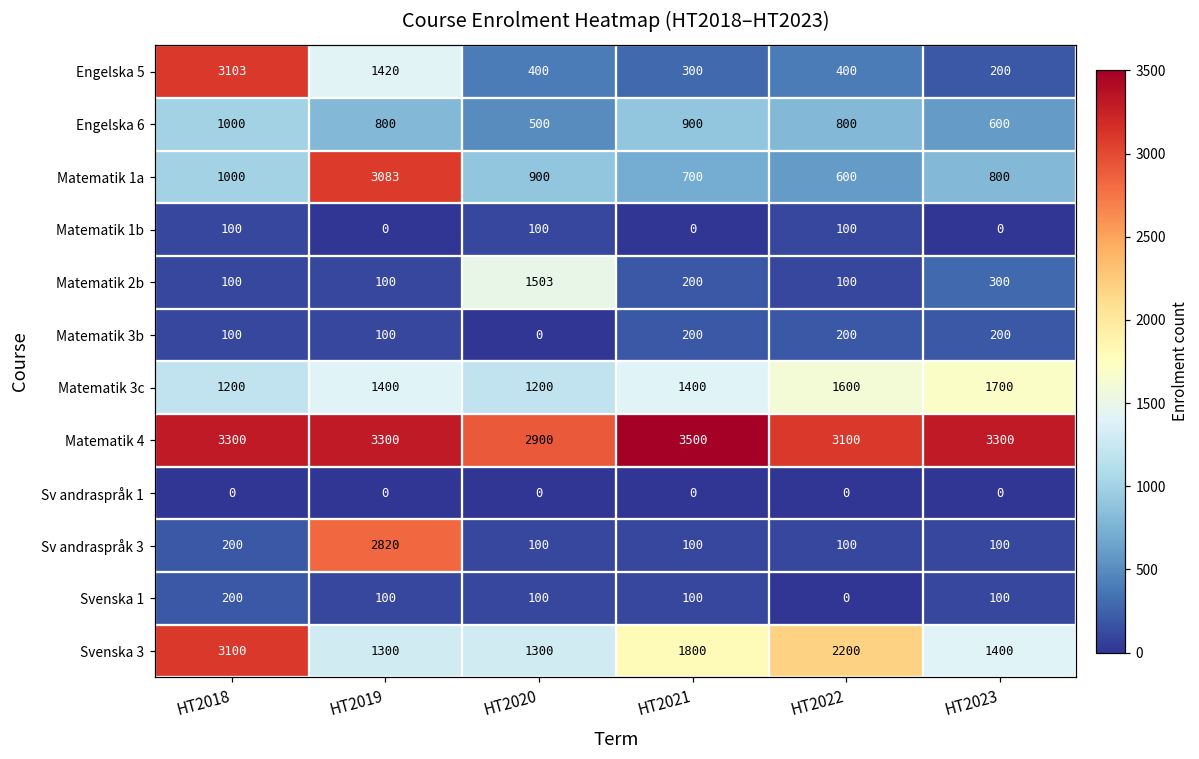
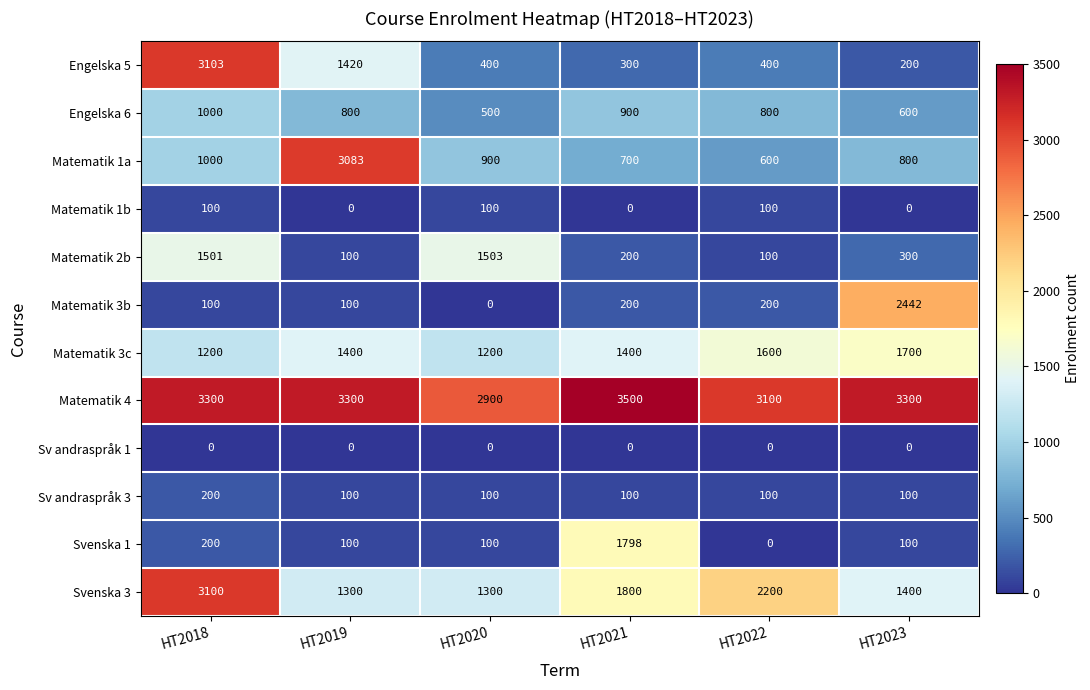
Matematik 2b, HT2018: 100 -> 1501
Matematik 3b, HT2023: 200 -> 2442
Sv andraspråk 3, HT2019: 2820 -> 100
Svenska 1, HT2021: 100 -> 1798
